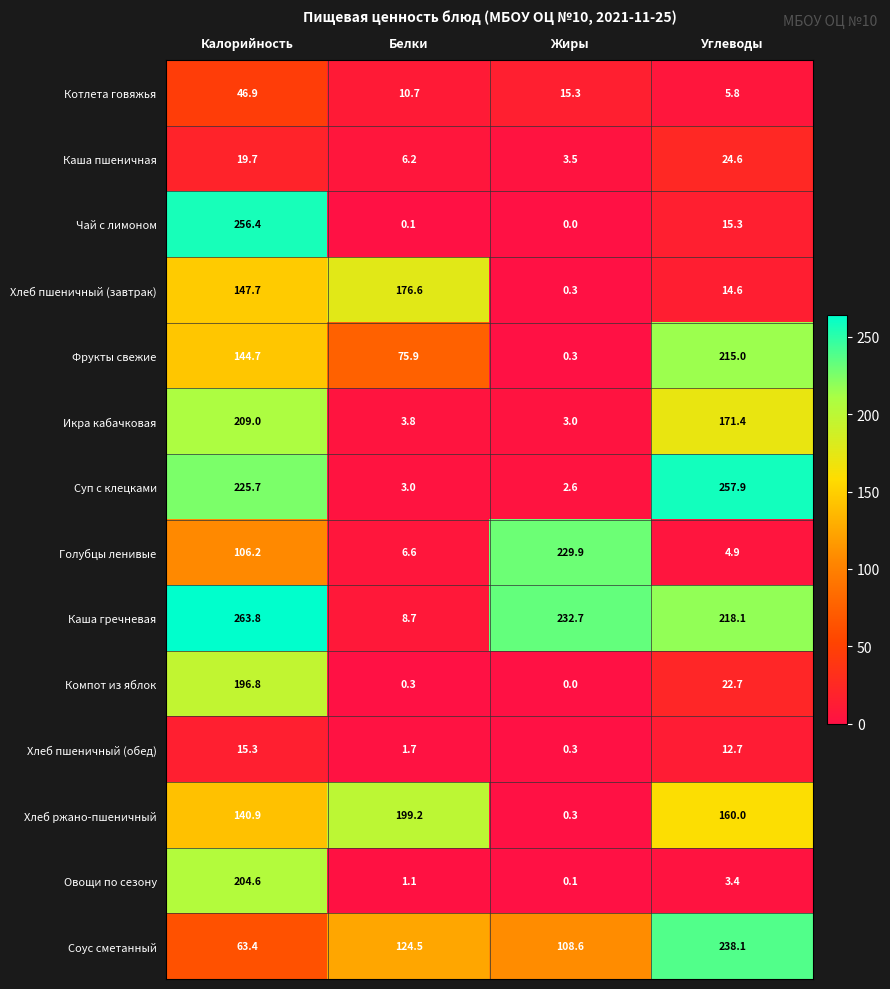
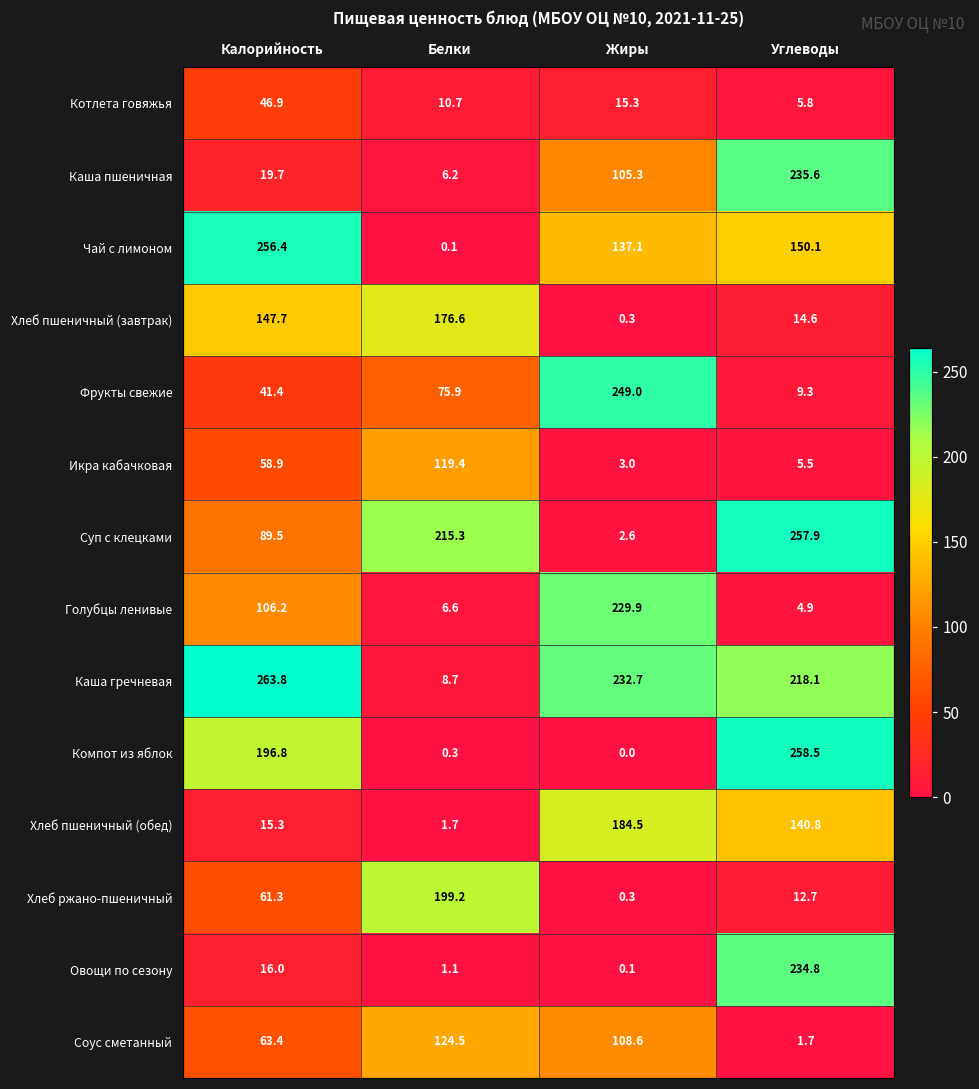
Каша пшеничная, Жиры: 3.5 -> 105.3
Каша пшеничная, Углеводы: 24.6 -> 235.6
Чай с лимоном, Жиры: 0.0 -> 137.1
Чай с лимоном, Углеводы: 15.3 -> 150.1
Фрукты свежие, Калорийность: 144.7 -> 41.4
Фрукты свежие, Жиры: 0.3 -> 249.0
Фрукты свежие, Углеводы: 215.0 -> 9.3
Икра кабачковая, Калорийность: 209.0 -> 58.9
Икра кабачковая, Белки: 3.8 -> 119.4
Икра кабачковая, Углеводы: 171.4 -> 5.5
Суп с клецками, Калорийность: 225.7 -> 89.5
Суп с клецками, Белки: 3.0 -> 215.3
Компот из яблок, Углеводы: 22.7 -> 258.5
Хлеб пшеничный (обед), Жиры: 0.3 -> 184.5
Хлеб пшеничный (обед), Углеводы: 12.7 -> 140.8
Хлеб ржано-пшеничный, Калорийность: 140.9 -> 61.3
Хлеб ржано-пшеничный, Углеводы: 160.0 -> 12.7
Овощи по сезону, Калорийность: 204.6 -> 16.0
Овощи по сезону, Углеводы: 3.4 -> 234.8
Соус сметанный, Углеводы: 238.1 -> 1.7
